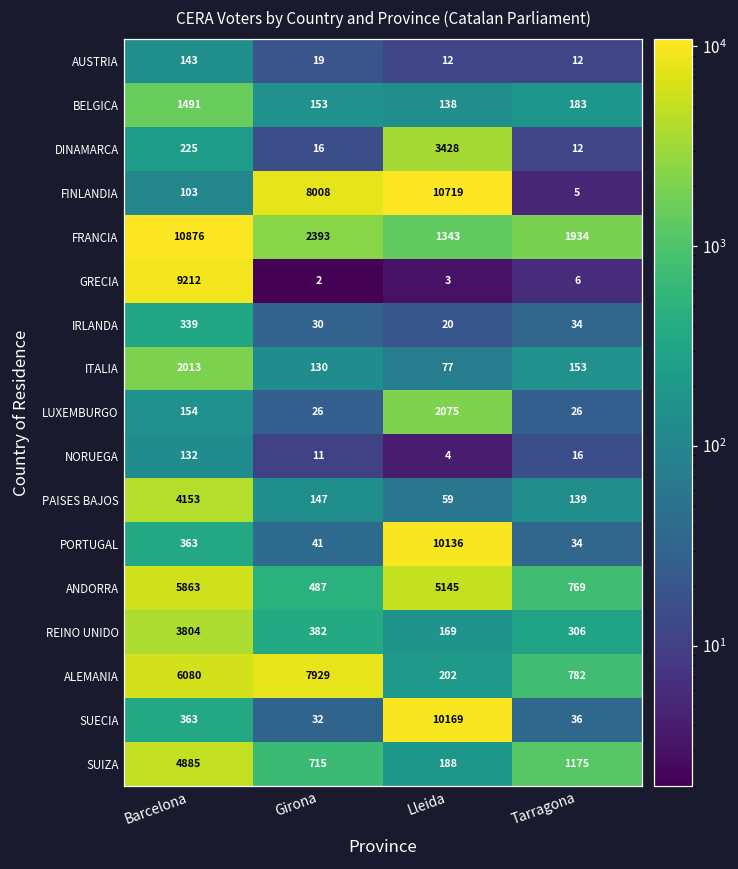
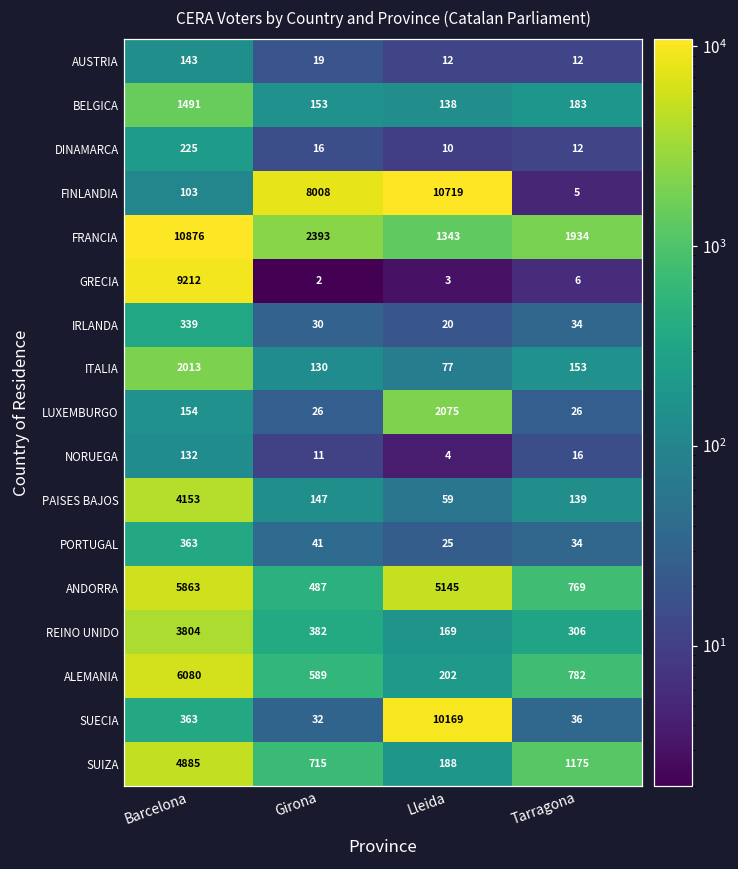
DINAMARCA, Lleida: 3428 -> 10
PORTUGAL, Lleida: 10136 -> 25
ALEMANIA, Girona: 7929 -> 589
